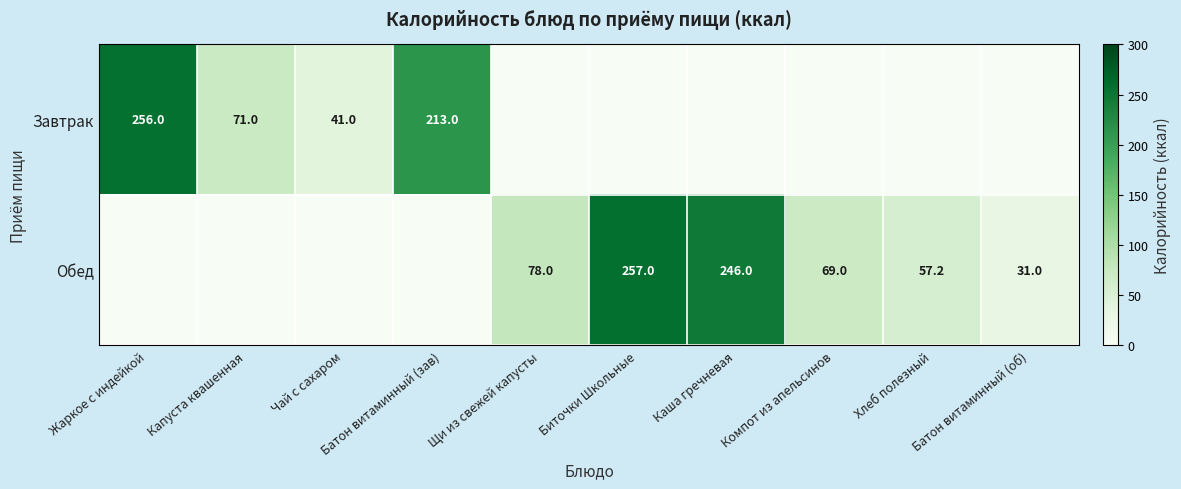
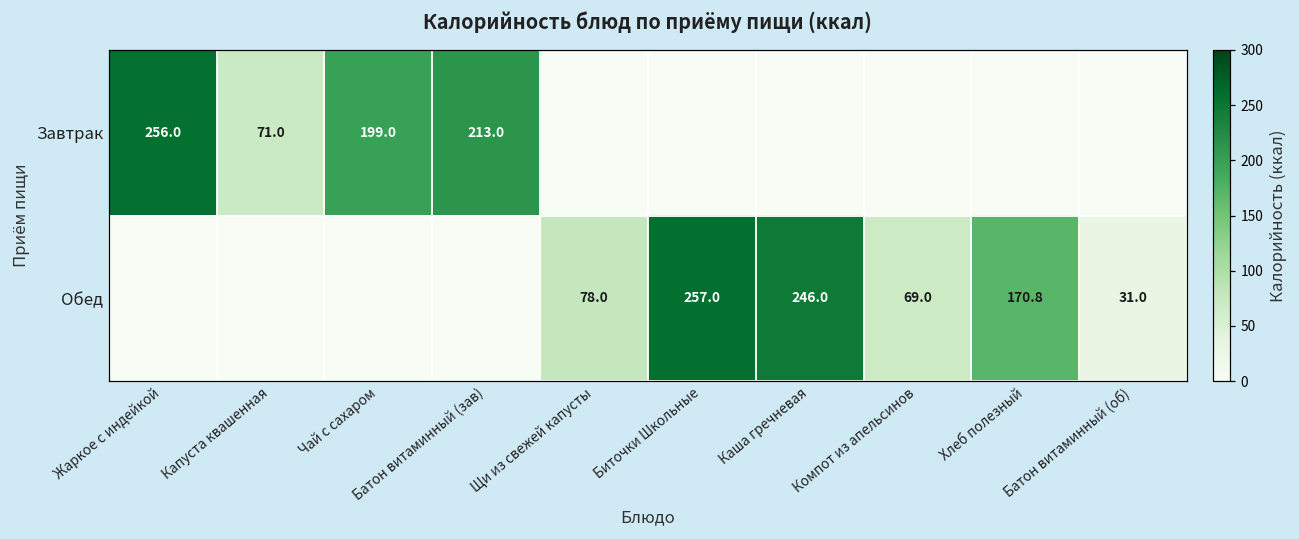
Завтрак, Чай с сахаром: 41.0 -> 199.0
Обед, Хлеб полезный: 57.2 -> 170.8
